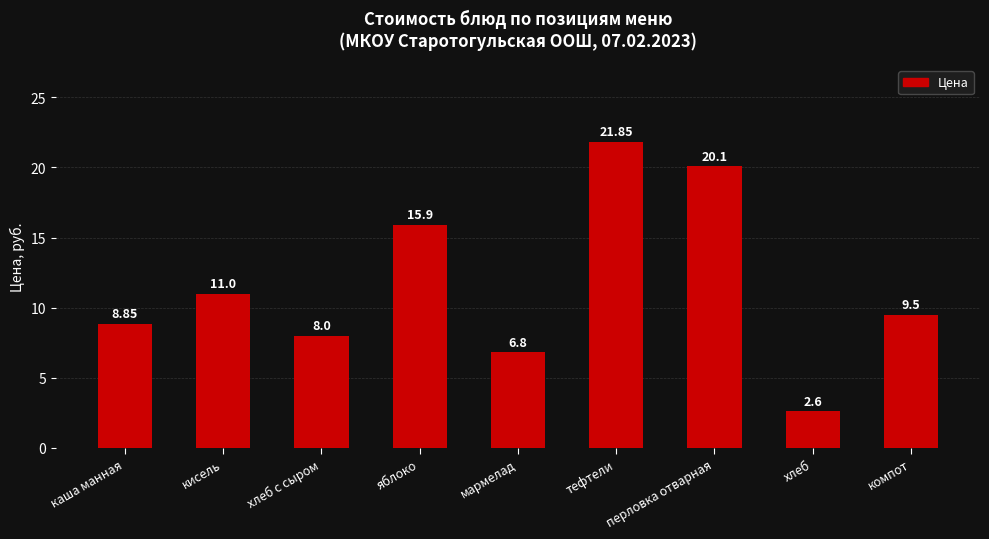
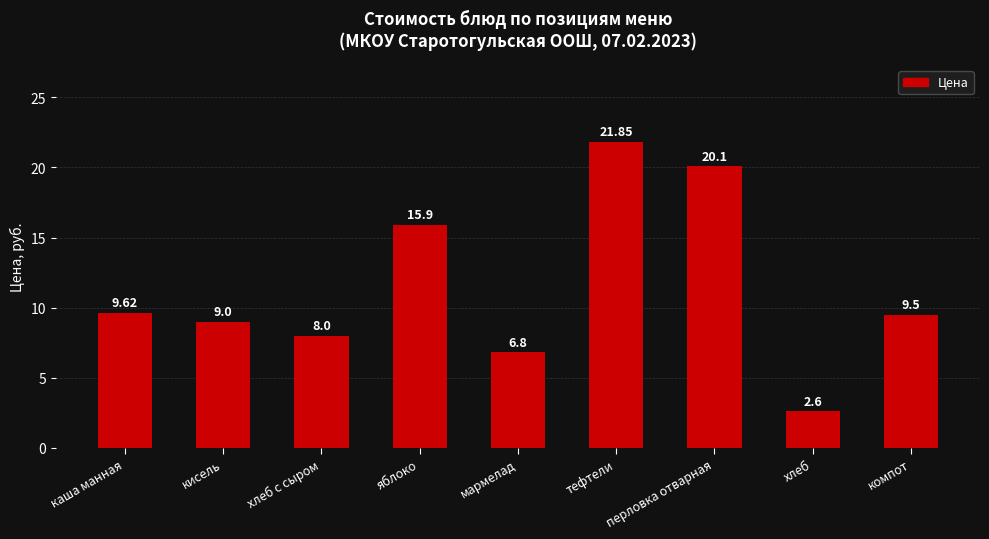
каша манная: 8.85 -> 9.62
кисель: 11.0 -> 9.0
